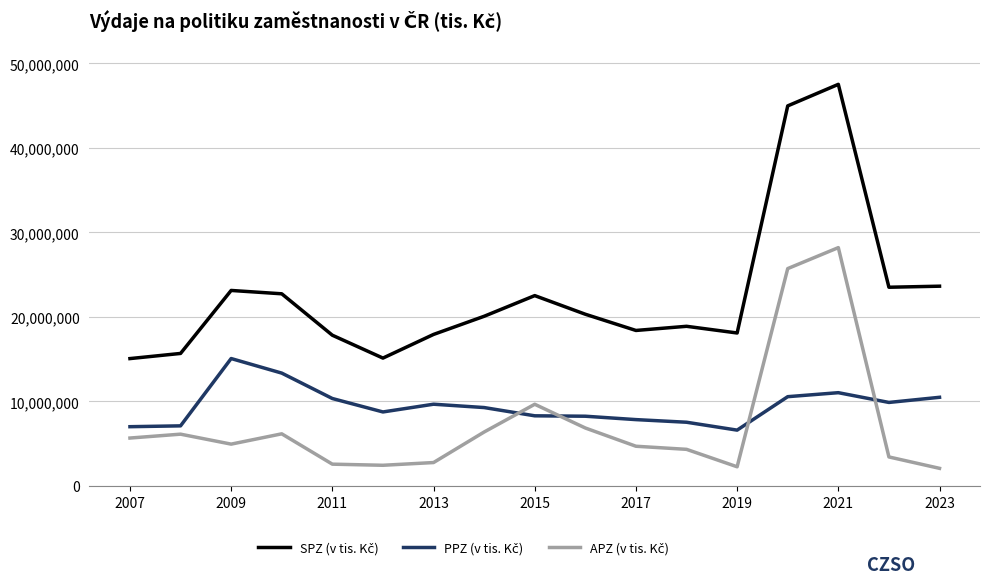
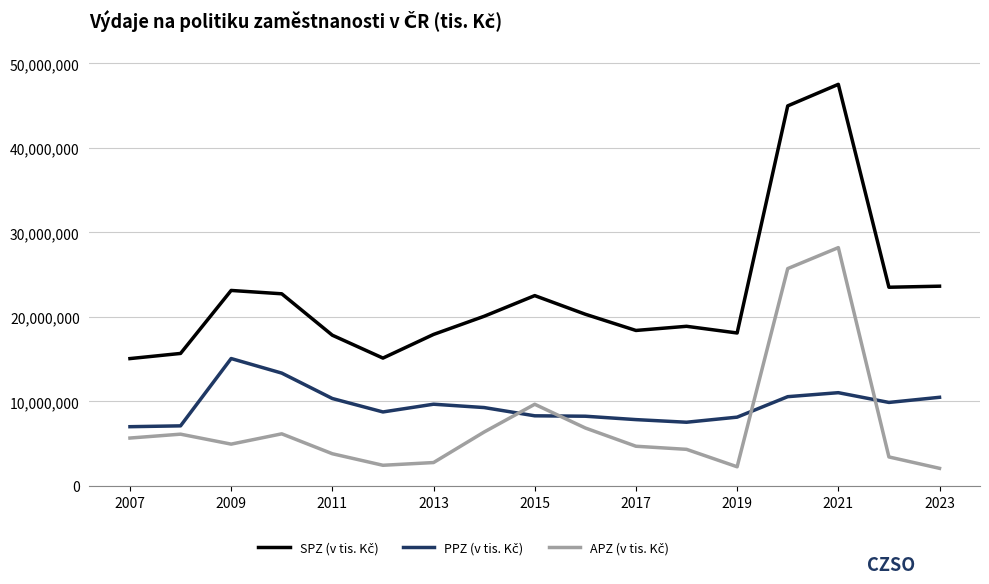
APZ (v tis. Kč), 2011: 3,000,000 -> 4,000,000
PPZ (v tis. Kč), 2019: 7,000,000 -> 8,000,000
